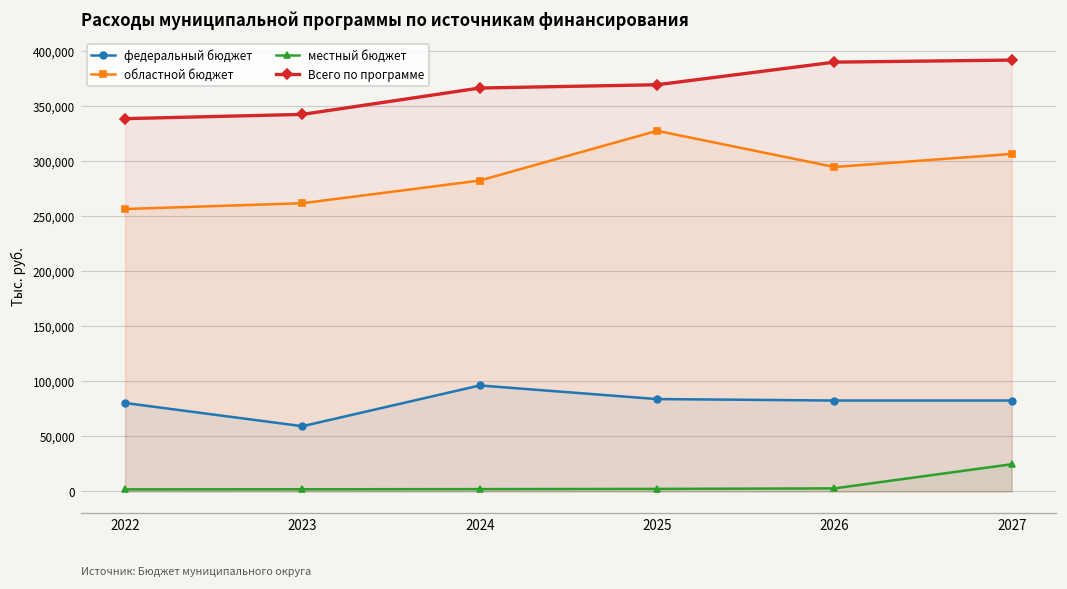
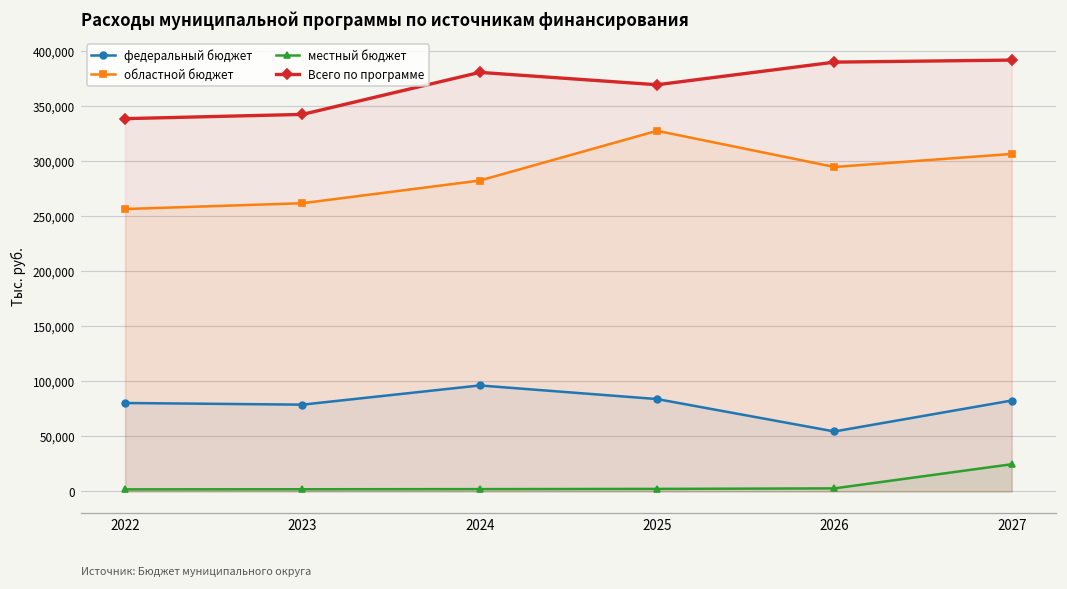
федеральный бюджет, 2023: 60,000 -> 80,000
Всего по программе, 2024: 370,000 -> 380,000
федеральный бюджет, 2026: 80,000 -> 50,000
